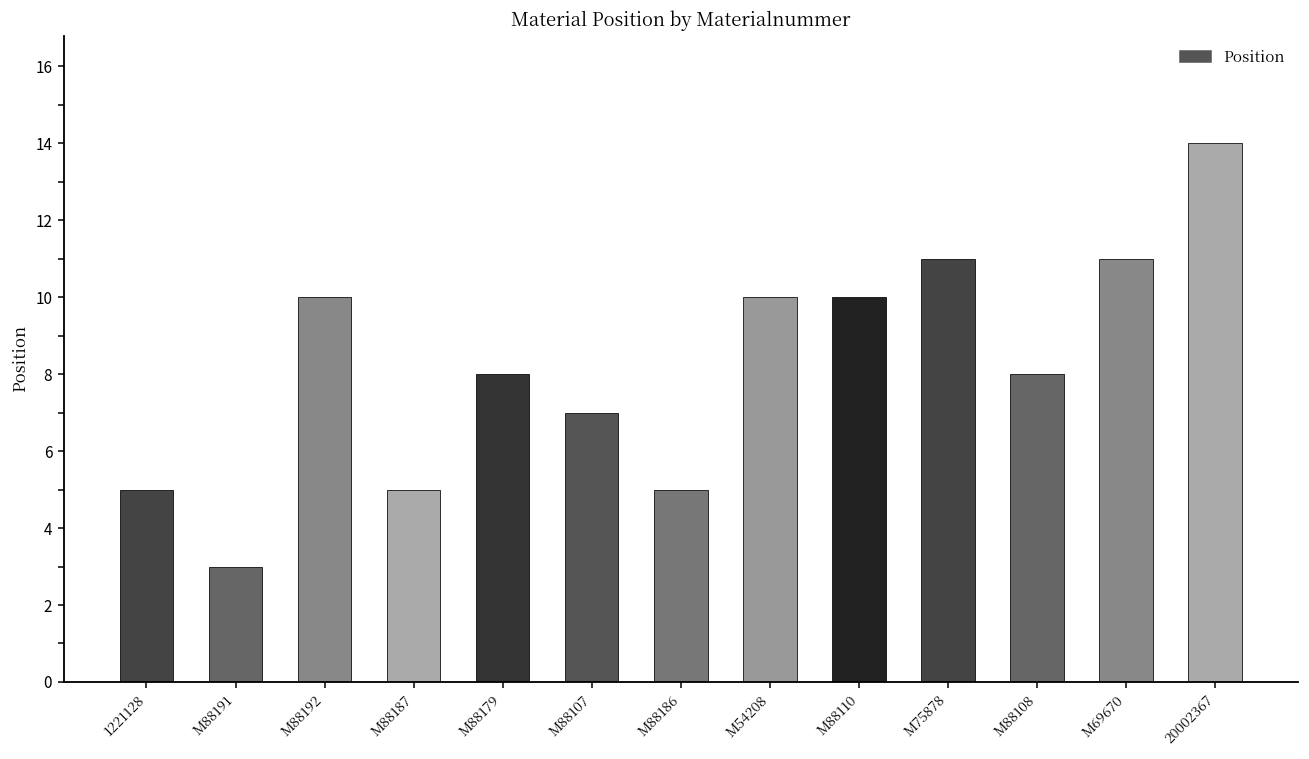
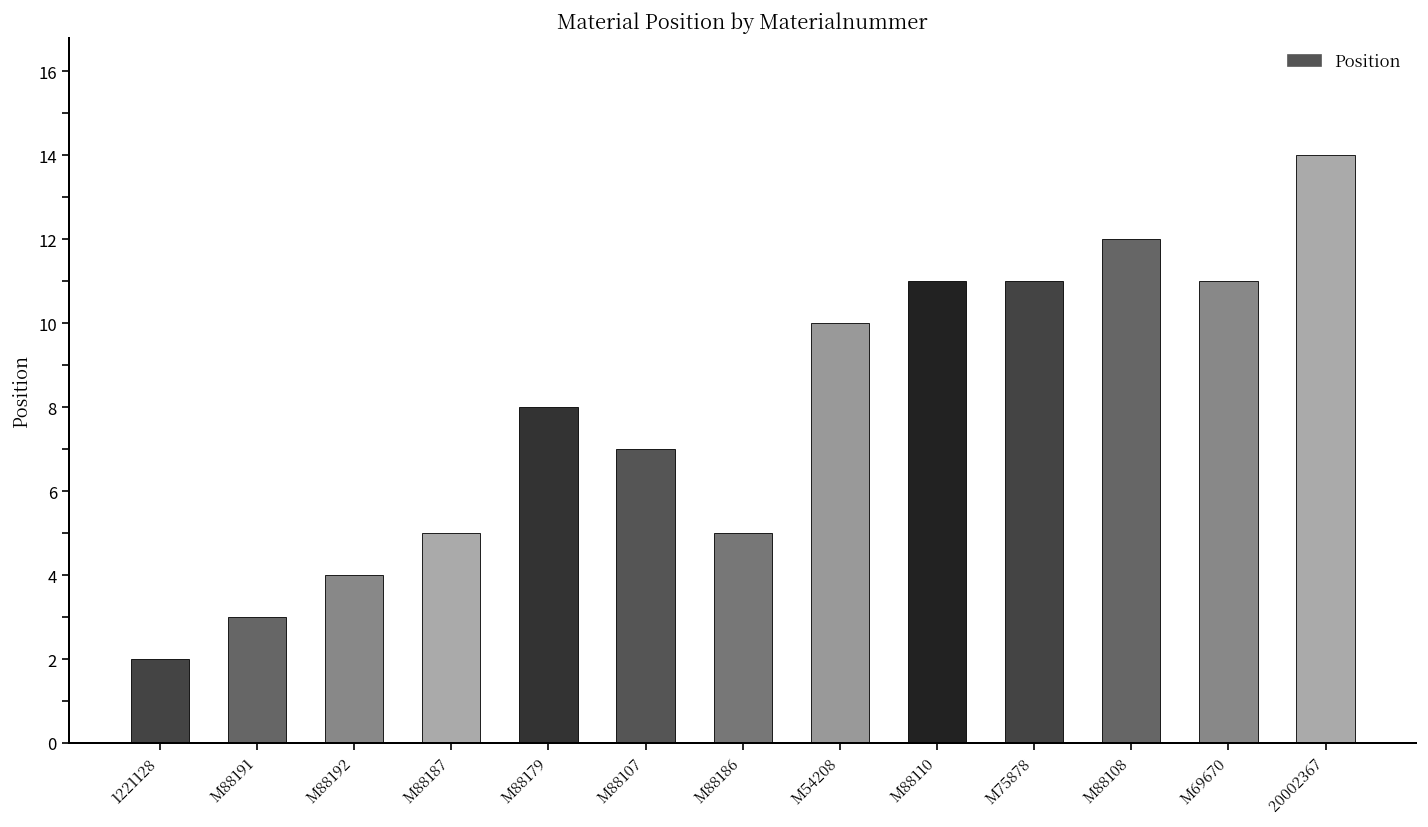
1221128: 5 -> 2
M88192: 10 -> 4
M88110: 10 -> 11
M88108: 8 -> 12
